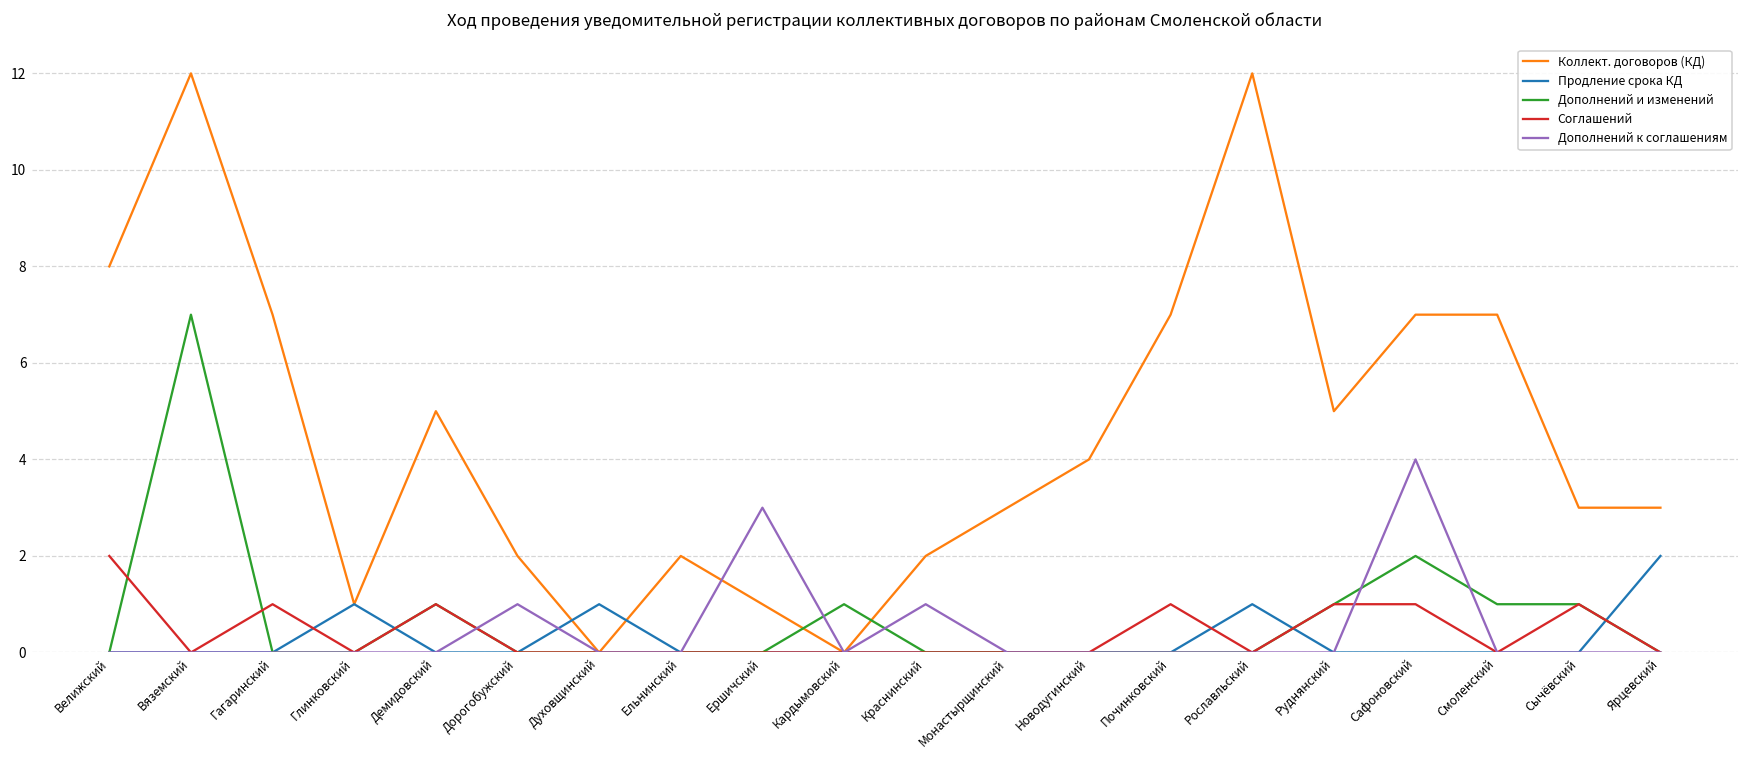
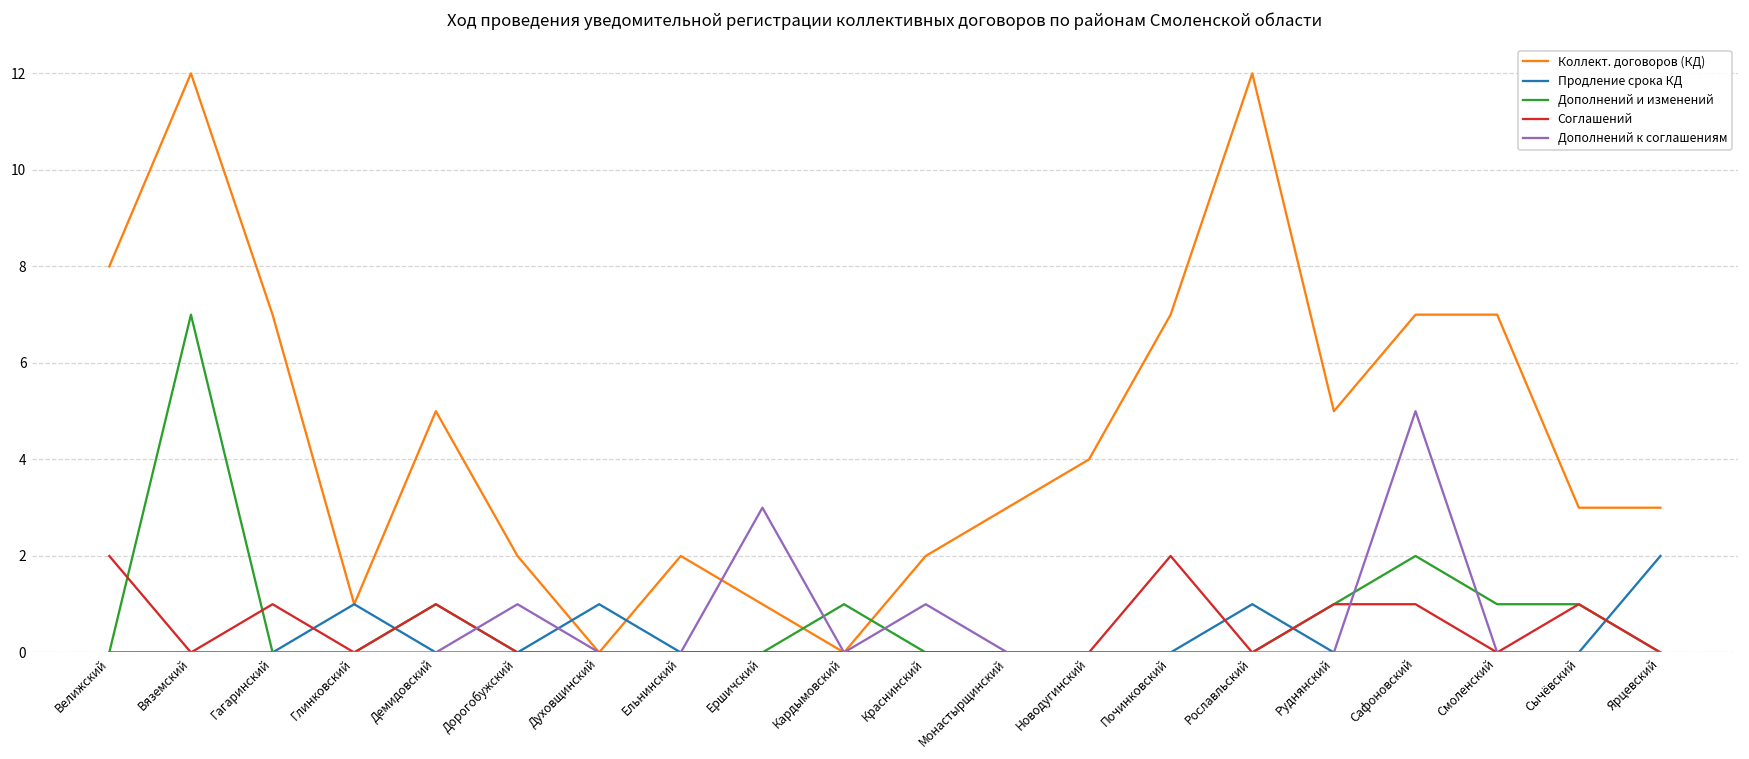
Соглашений, Починковский: 1 -> 2
Дополнений к соглашениям, Сафоновский: 4 -> 5
